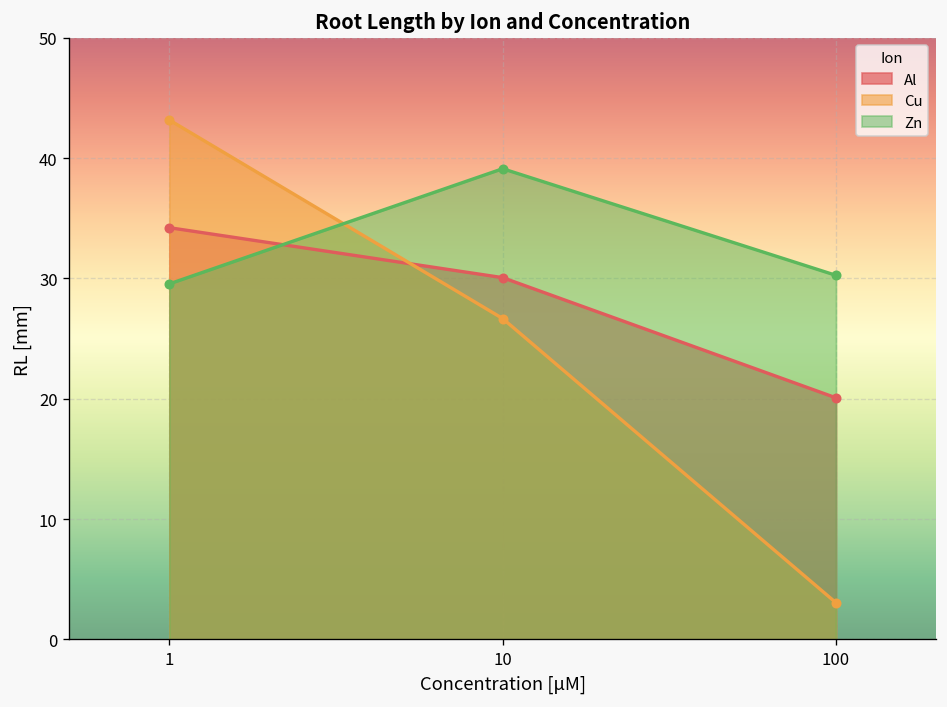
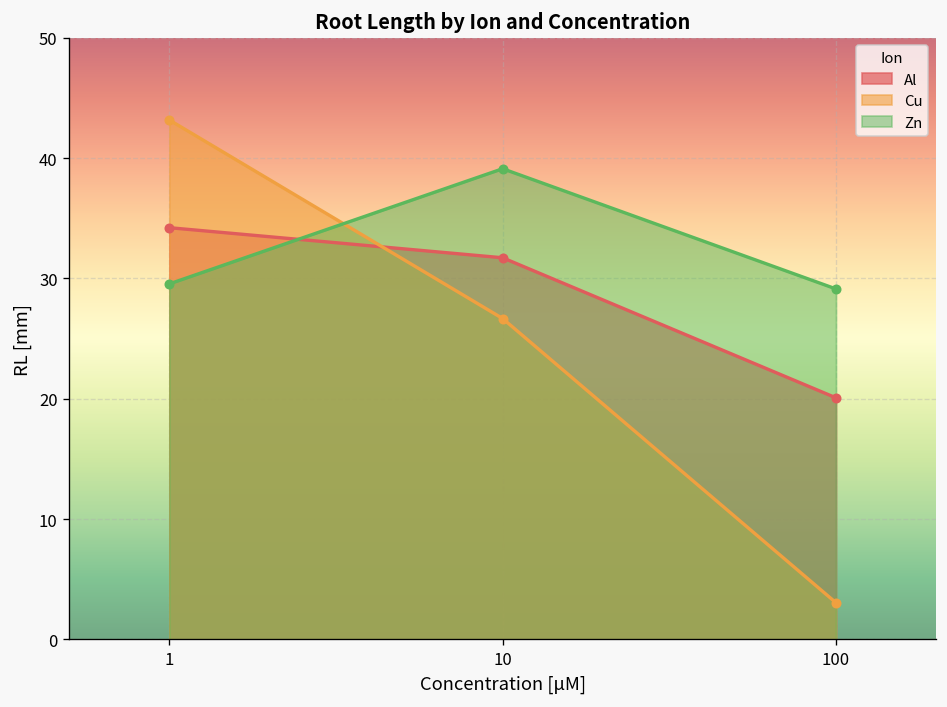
Al, 10: 30.1 -> 31.7
Zn, 100: 30.3 -> 29.1
